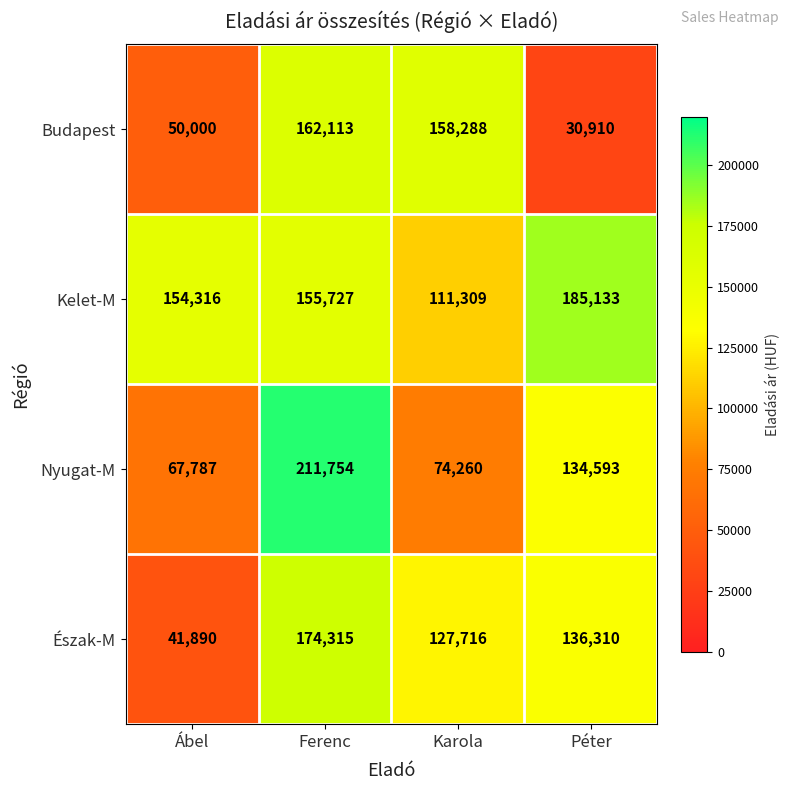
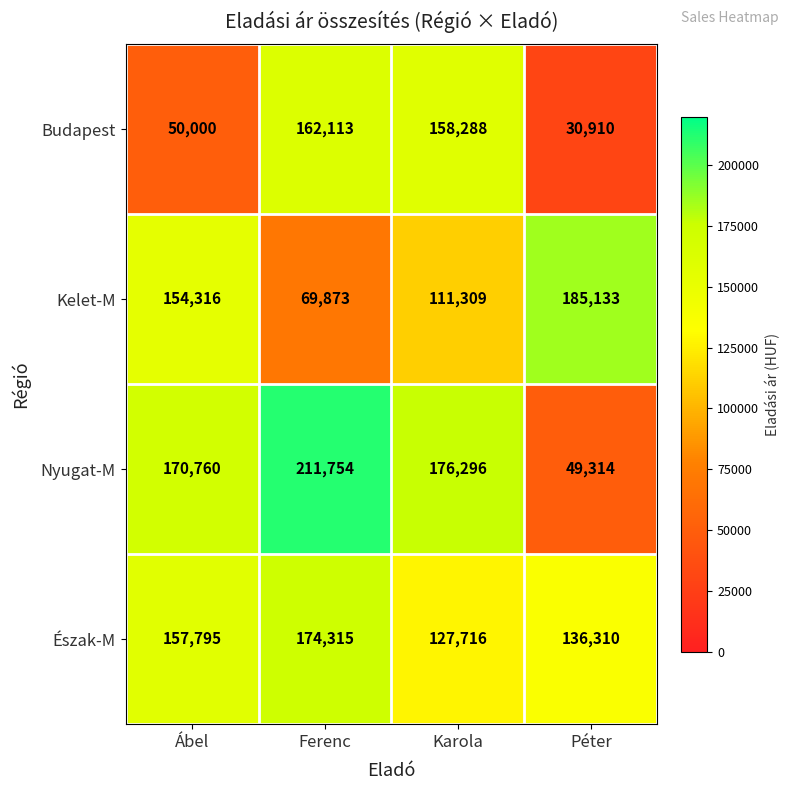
Kelet-M, Ferenc: 155,727 -> 69,873
Nyugat-M, Ábel: 67,787 -> 170,760
Nyugat-M, Karola: 74,260 -> 176,296
Nyugat-M, Péter: 134,593 -> 49,314
Észak-M, Ábel: 41,890 -> 157,795
